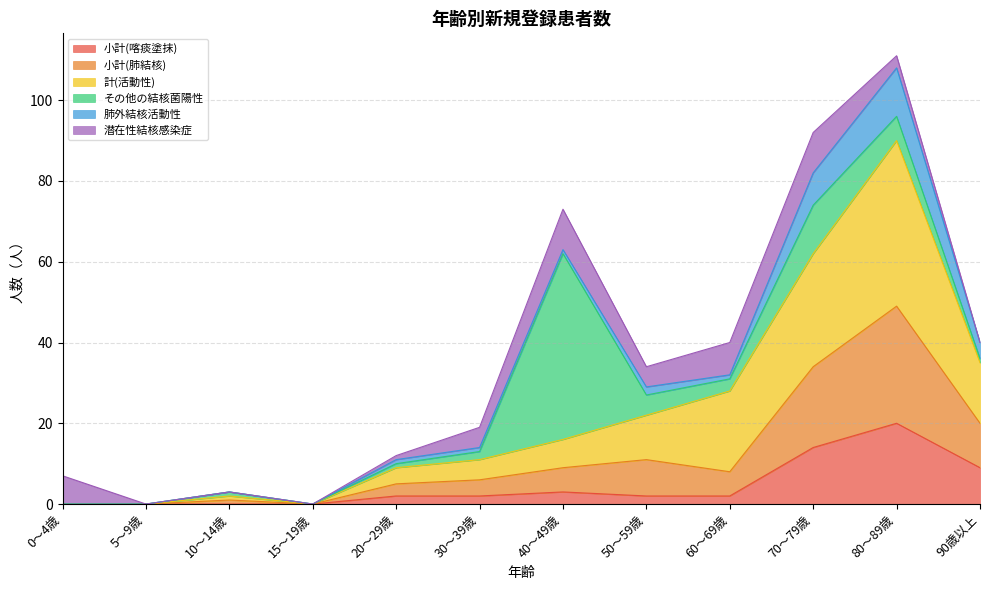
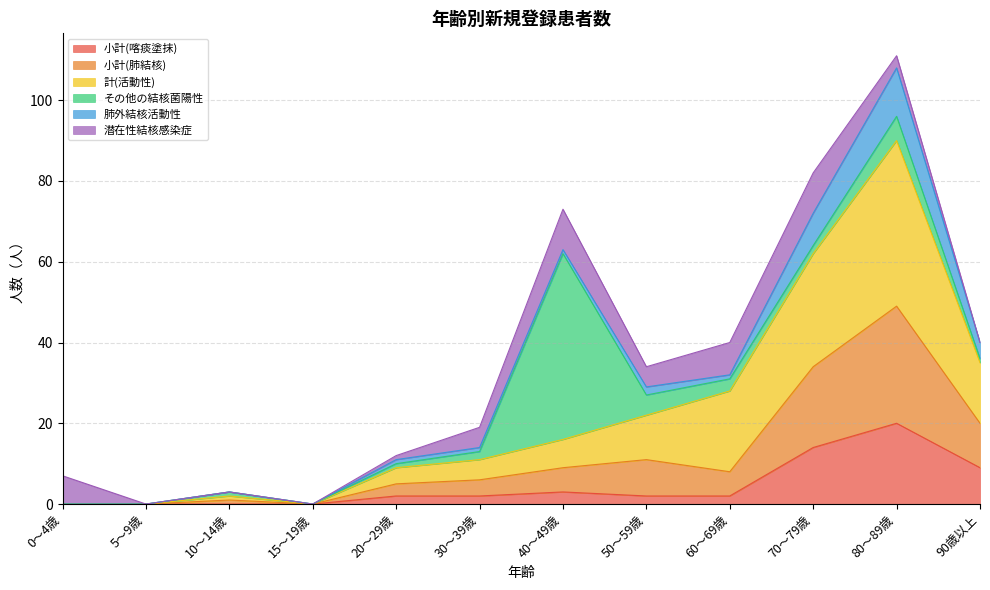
その他の結核菌陽性, 70～79歳: 12 -> 2
